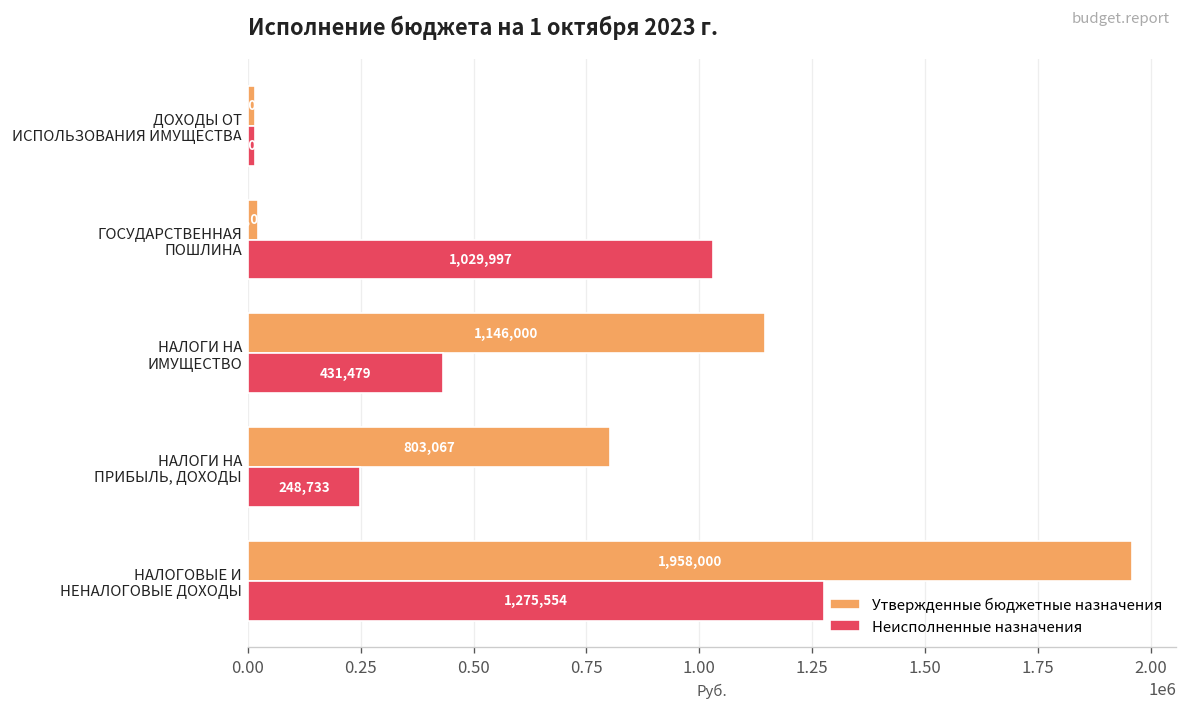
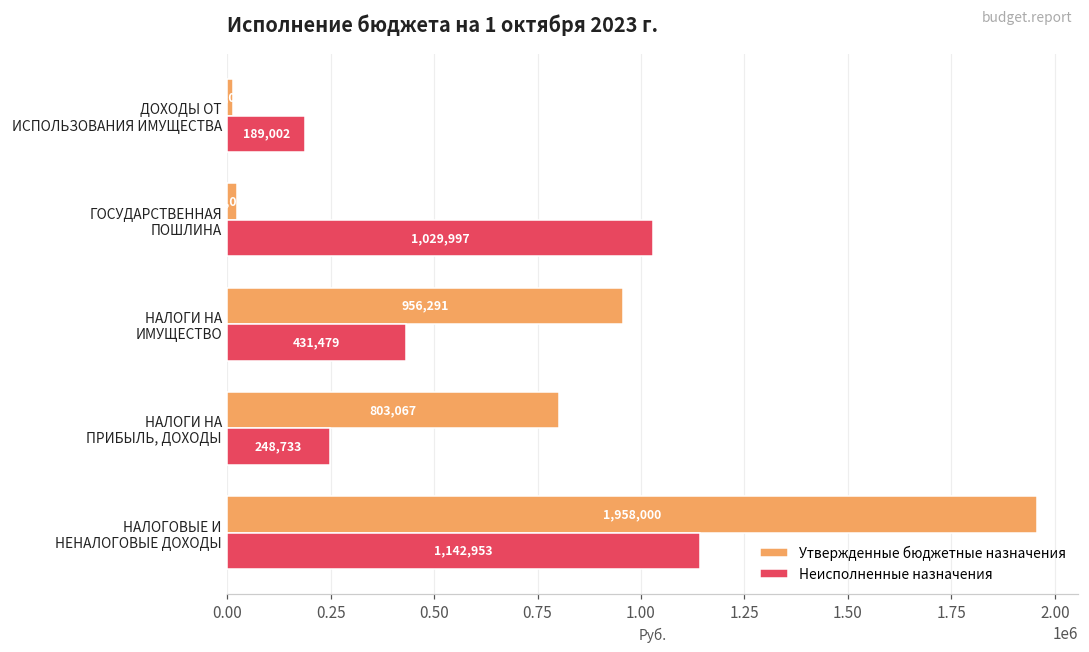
Неисполненные назначения, ДОХОДЫ ОТ ИСПОЛЬЗОВАНИЯ ИМУЩЕСТВА: 20000 -> 190000
Утвержденные бюджетные назначения, НАЛОГИ НА ИМУЩЕСТВО: 1,146,000 -> 956,291
Неисполненные назначения, НАЛОГОВЫЕ И НЕНАЛОГОВЫЕ ДОХОДЫ: 1,275,554 -> 1,142,953
